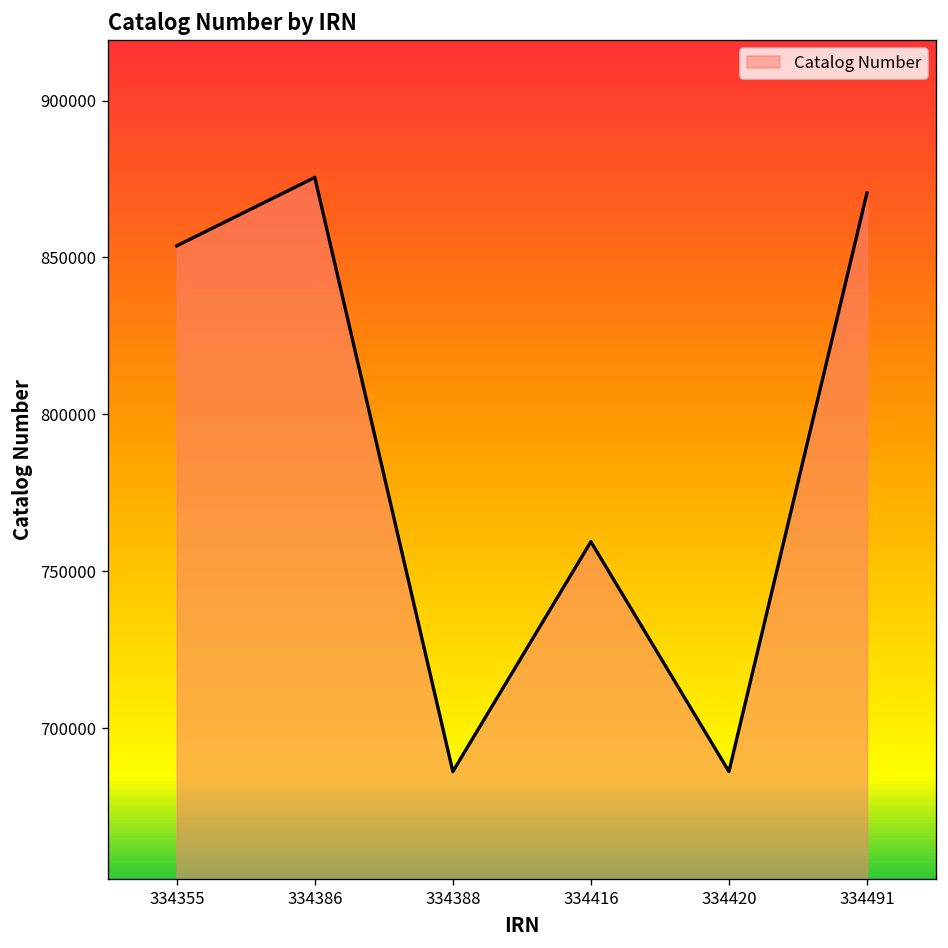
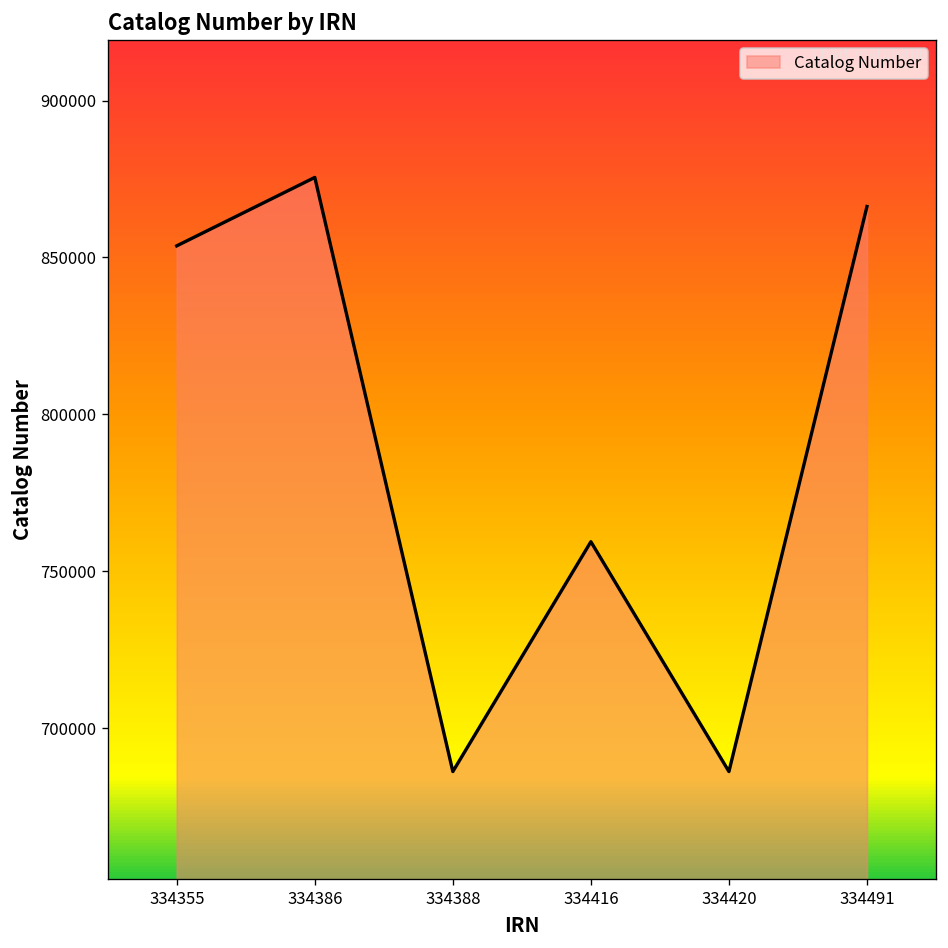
334491: 871000 -> 866000
